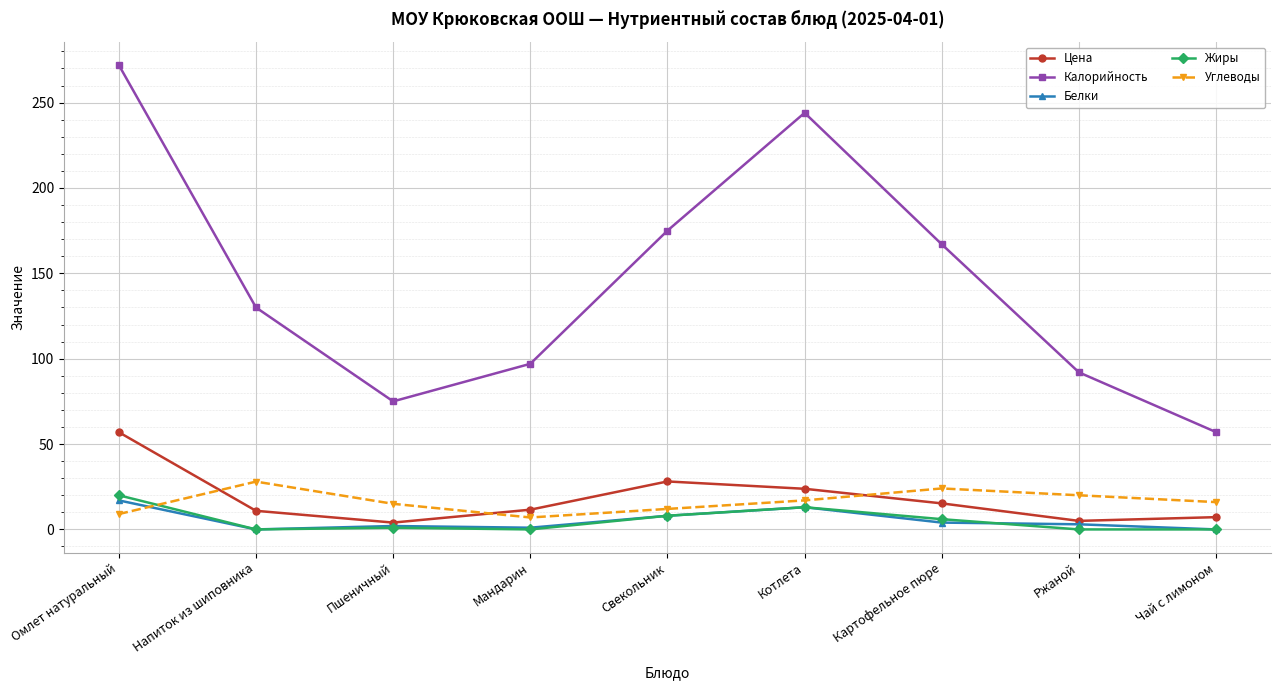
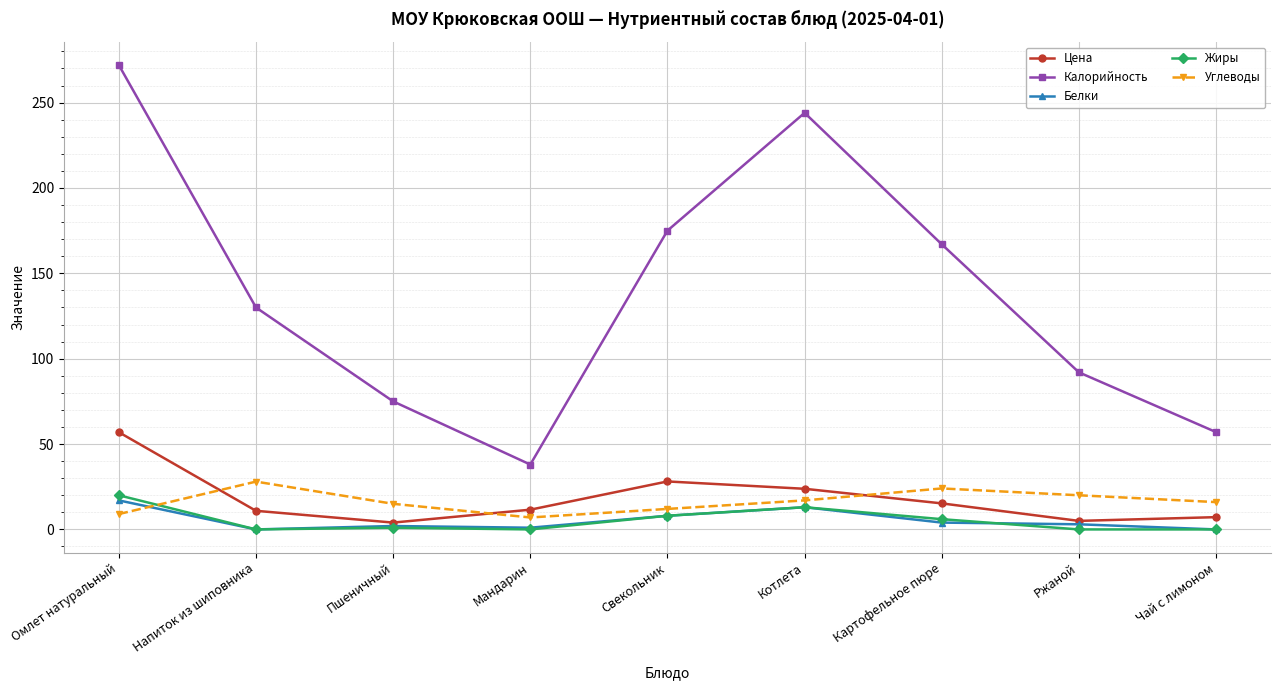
Калорийность, Мандарин: 97 -> 38
